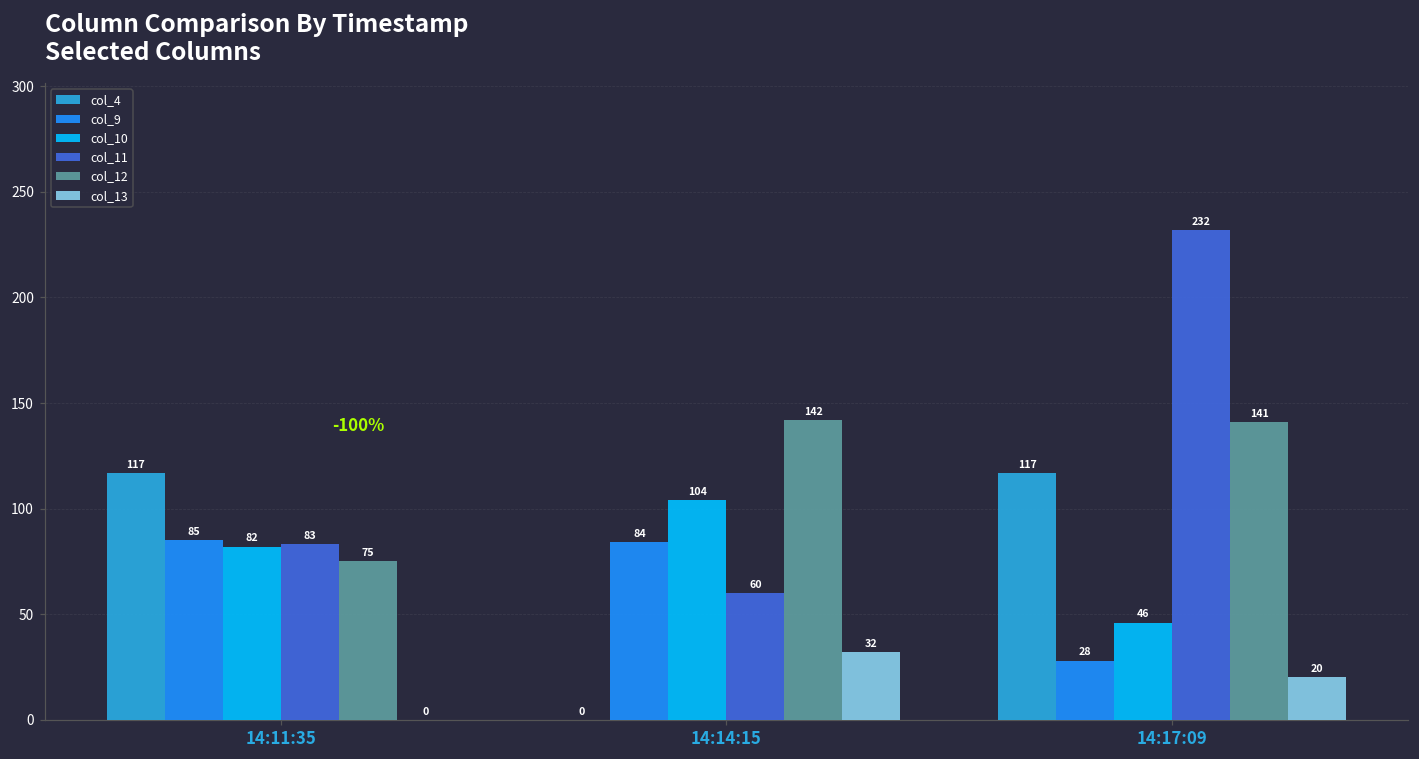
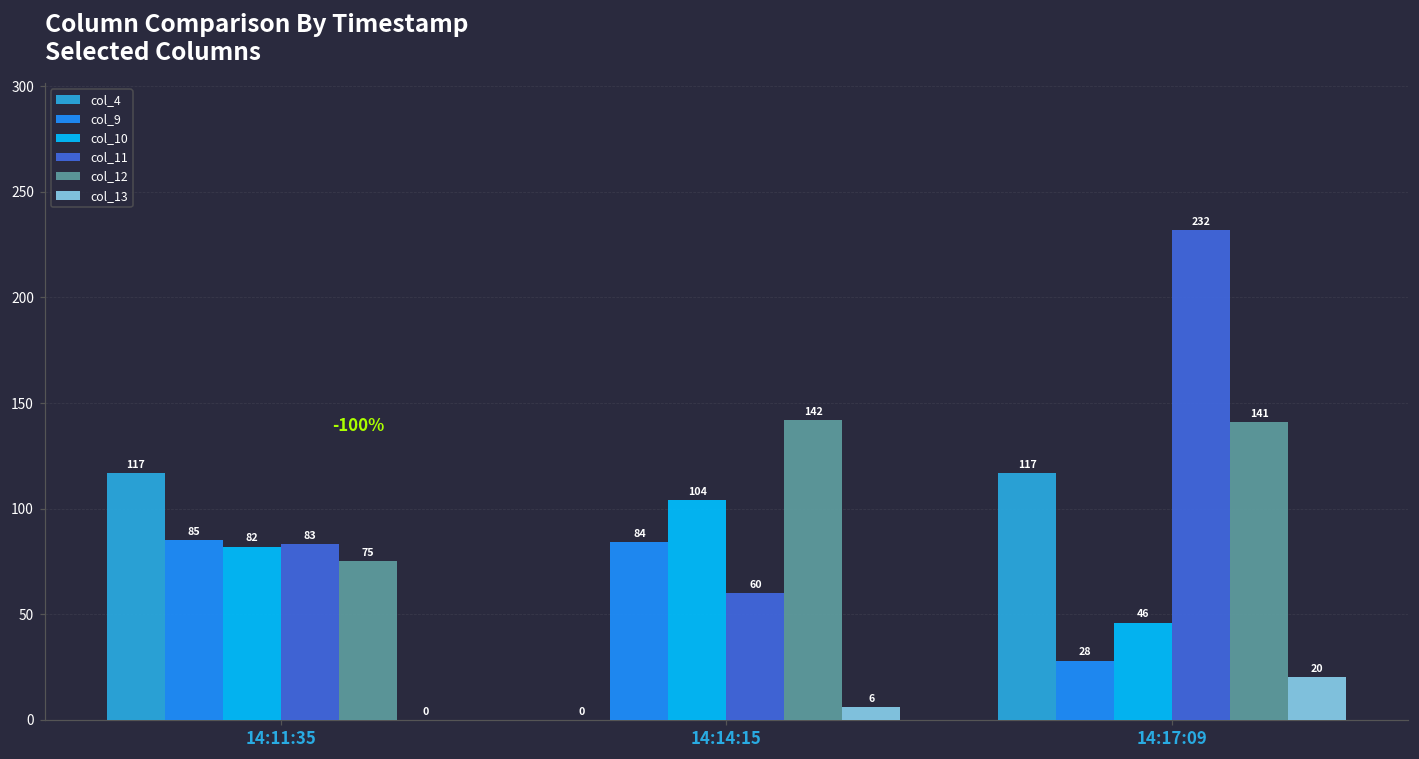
col_13, 14:14:15: 32 -> 6
